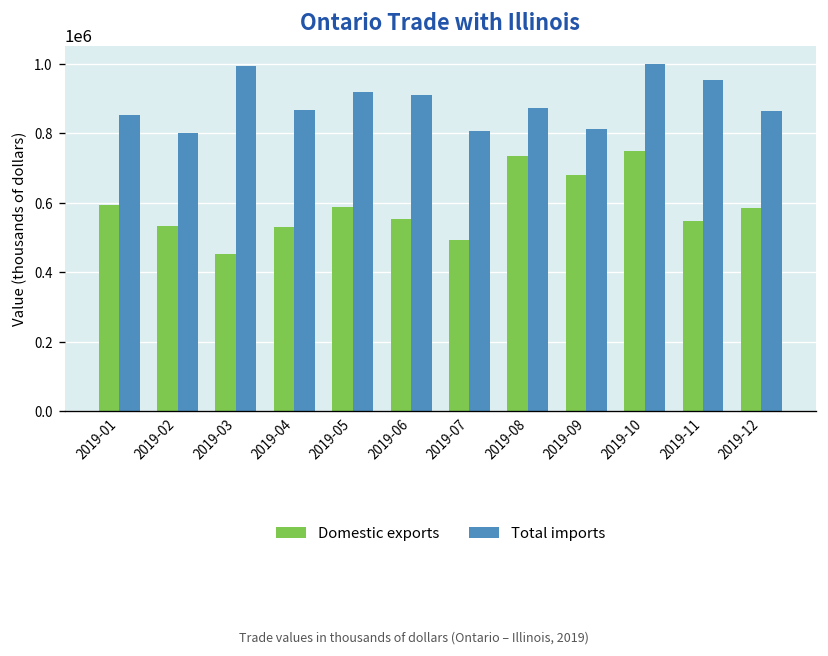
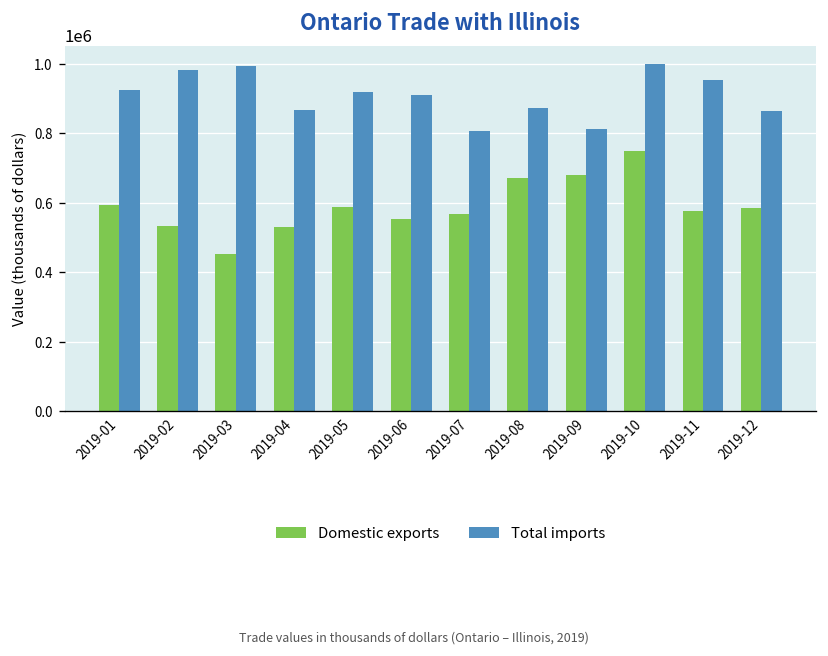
Total imports, 2019-01: 850000 -> 930000
Total imports, 2019-02: 800000 -> 980000
Domestic exports, 2019-07: 490000 -> 570000
Domestic exports, 2019-08: 730000 -> 670000
Domestic exports, 2019-11: 550000 -> 580000
